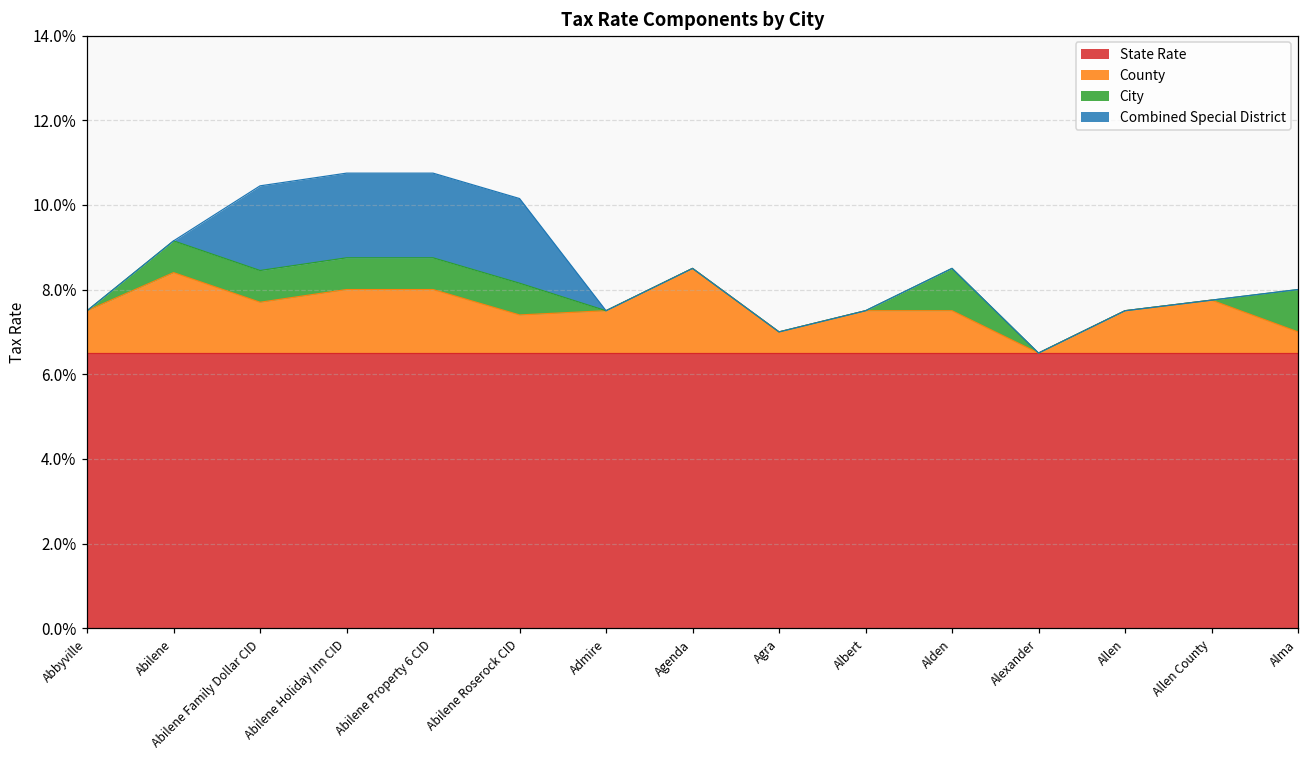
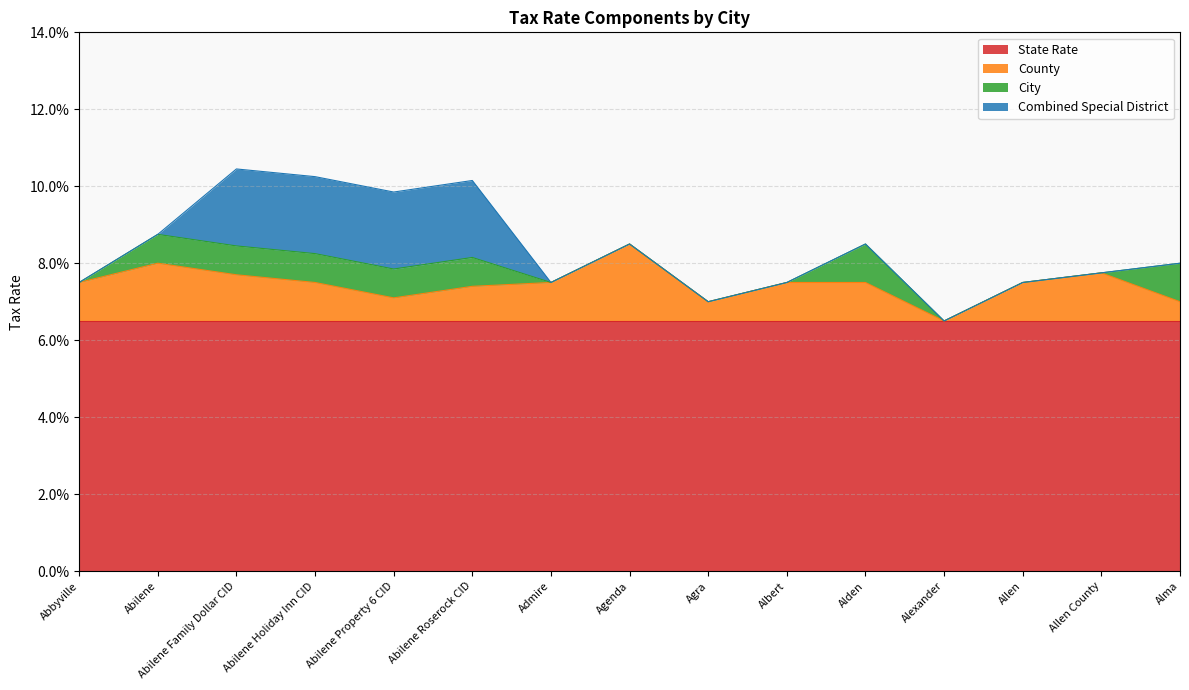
County, Abilene: 8.4% -> 8.0%
County, Abilene Holiday Inn CID: 8.0% -> 7.5%
County, Abilene Property 6 CID: 8.0% -> 7.1%
